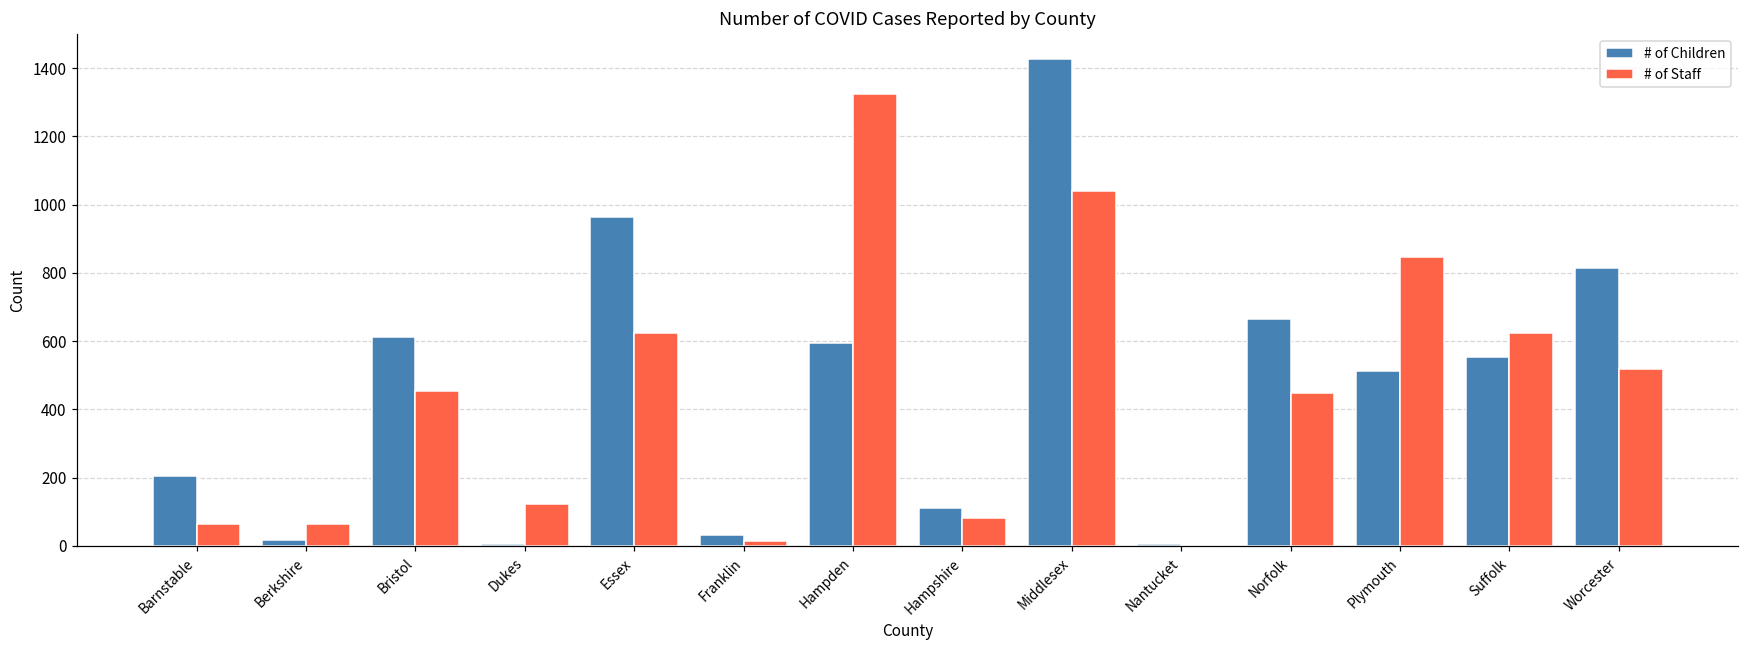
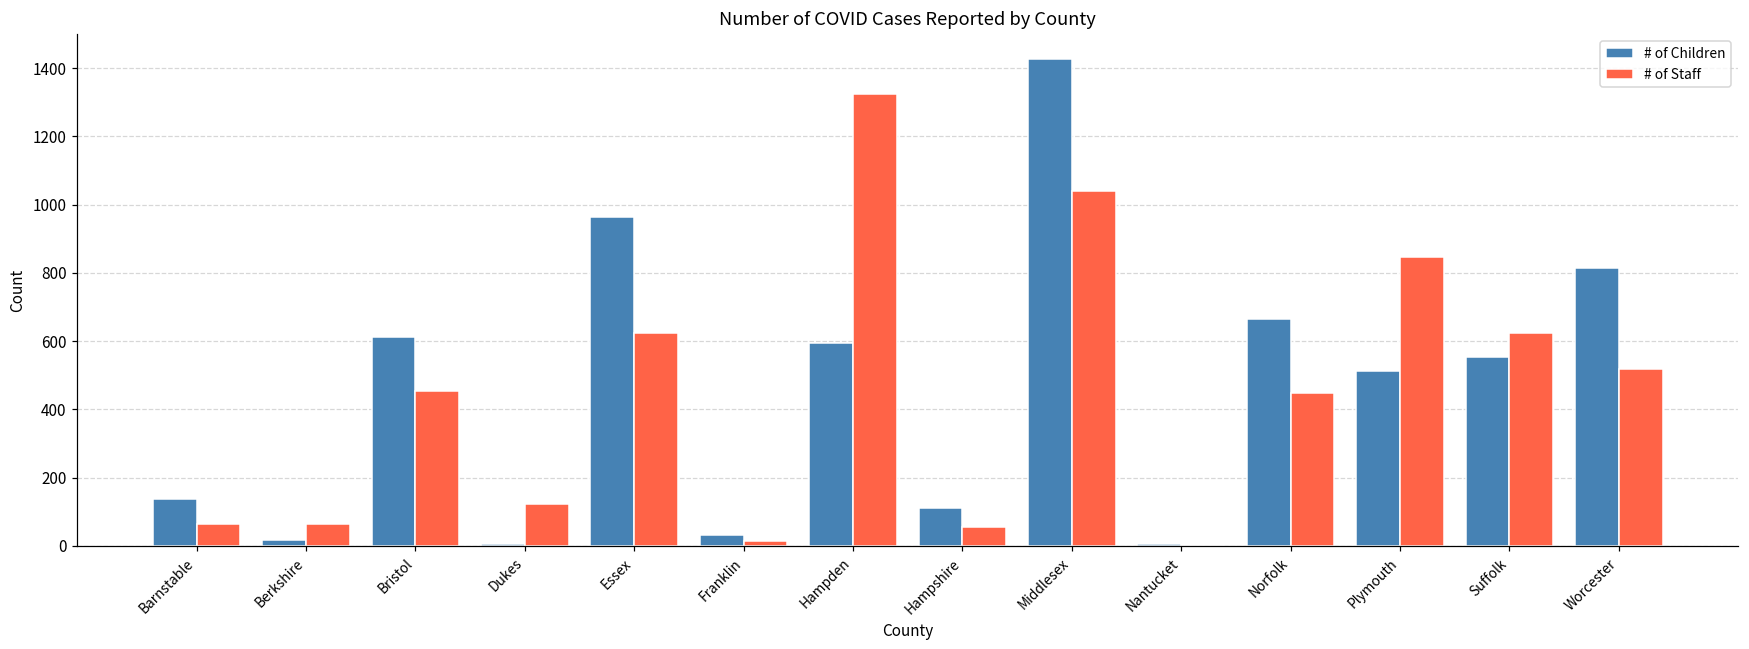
# of Children, Barnstable: 210 -> 140
# of Staff, Hampshire: 80 -> 60
